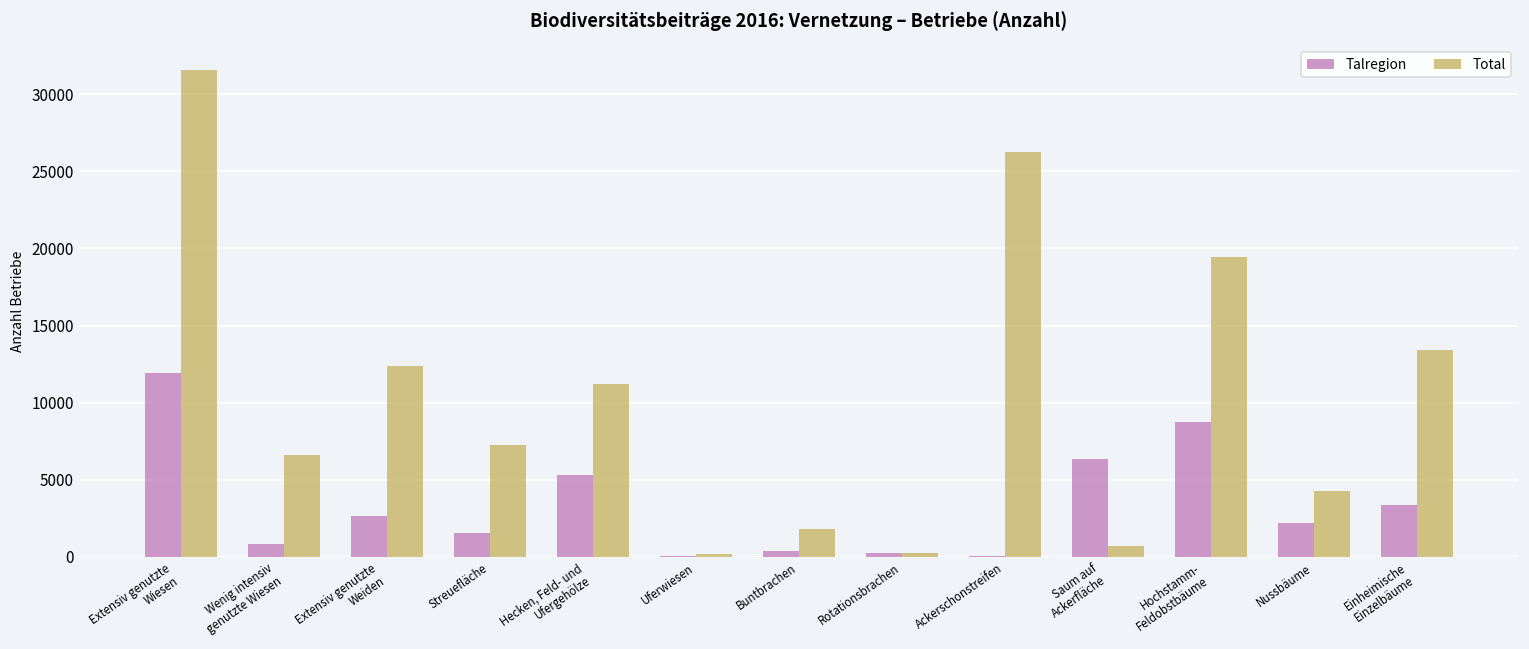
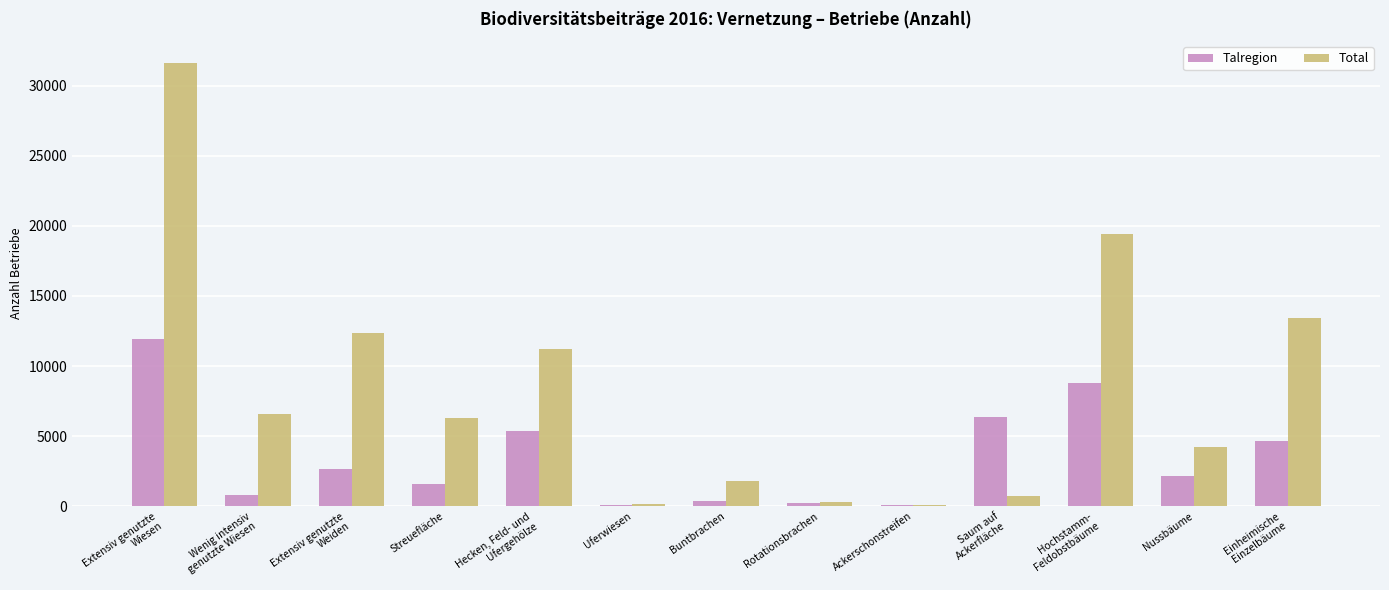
Total, Streuefläche: 7300 -> 6300
Total, Ackerschonstreifen: 26300 -> 100
Talregion, Einheimische Einzelbäume: 3300 -> 4700
